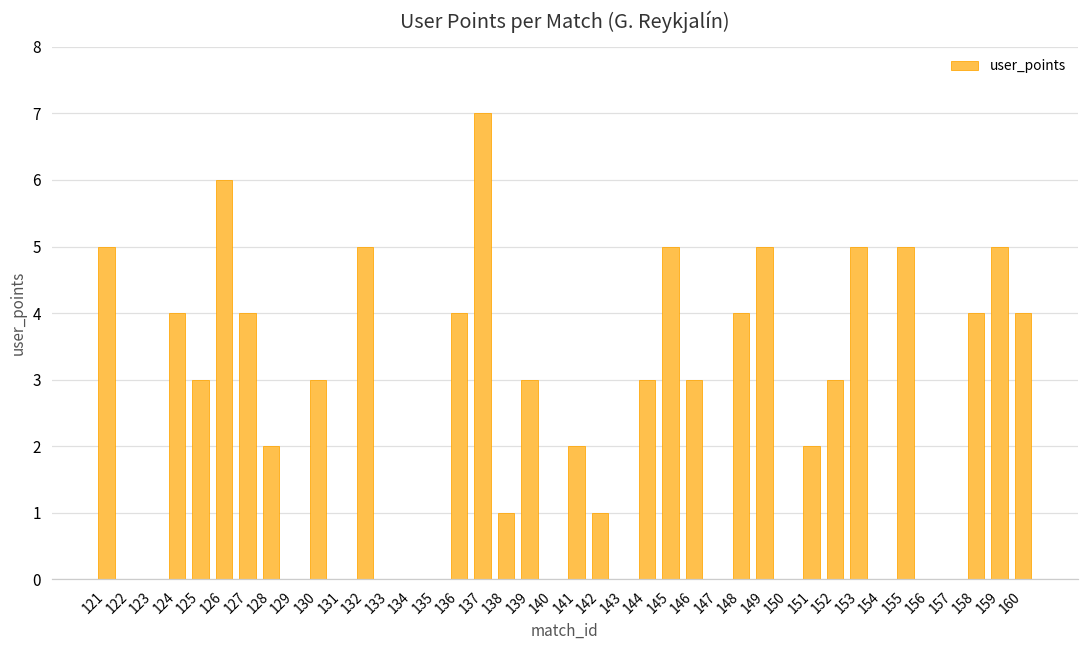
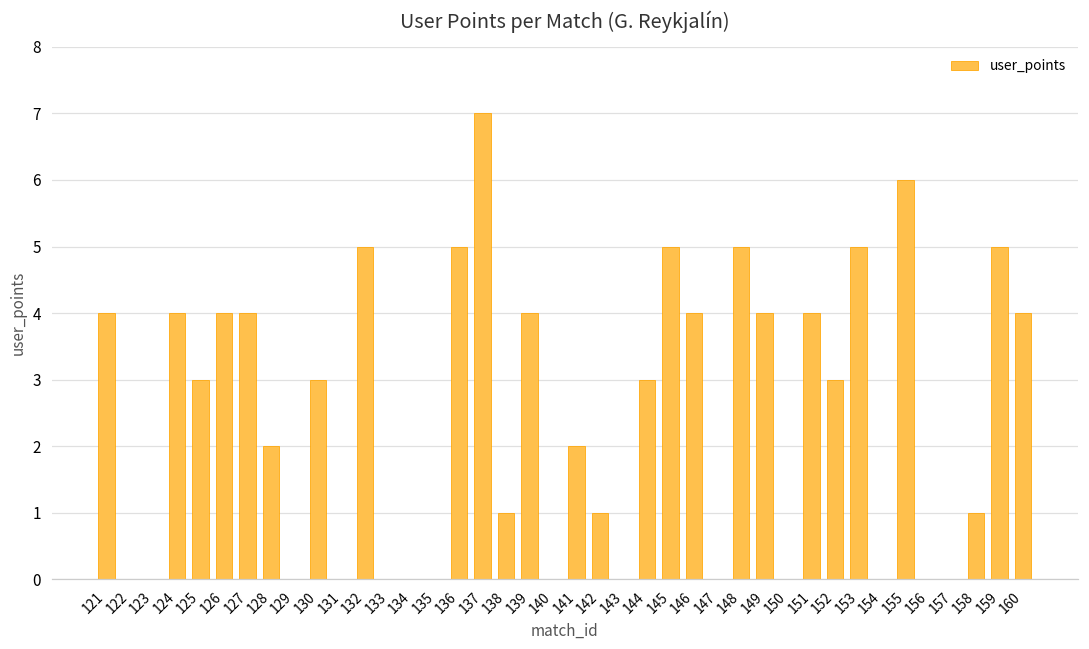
121: 5 -> 4
126: 6 -> 4
136: 4 -> 5
139: 3 -> 4
146: 3 -> 4
148: 4 -> 5
149: 5 -> 4
151: 2 -> 4
155: 5 -> 6
158: 4 -> 1
